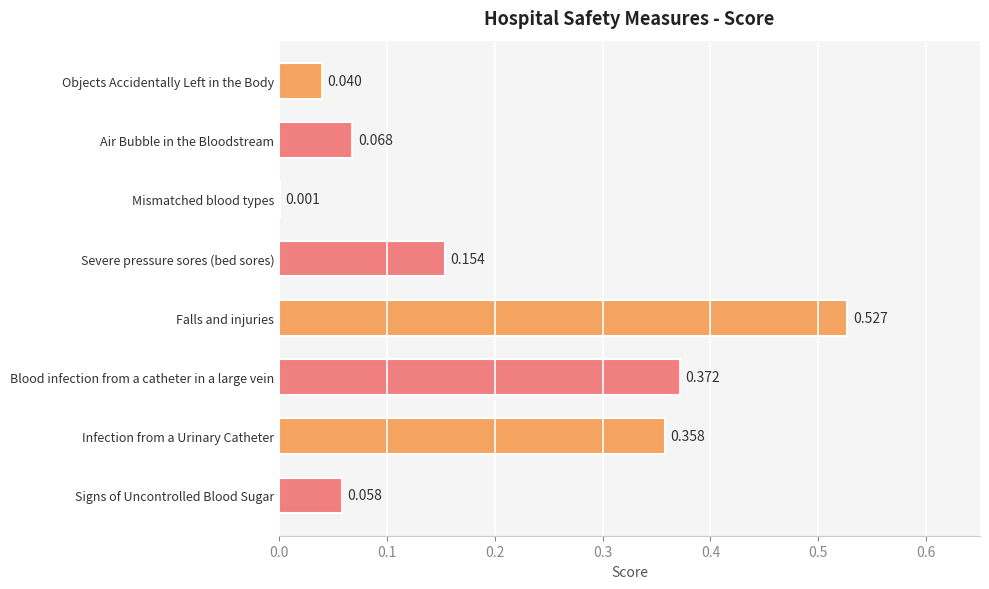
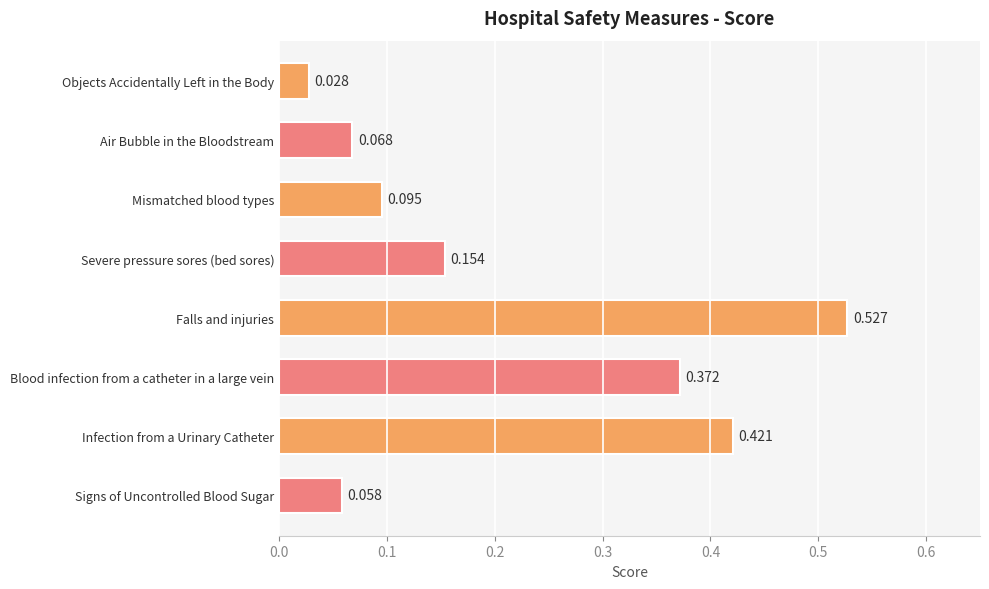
Objects Accidentally Left in the Body: 0.040 -> 0.028
Mismatched blood types: 0.001 -> 0.095
Infection from a Urinary Catheter: 0.358 -> 0.421
